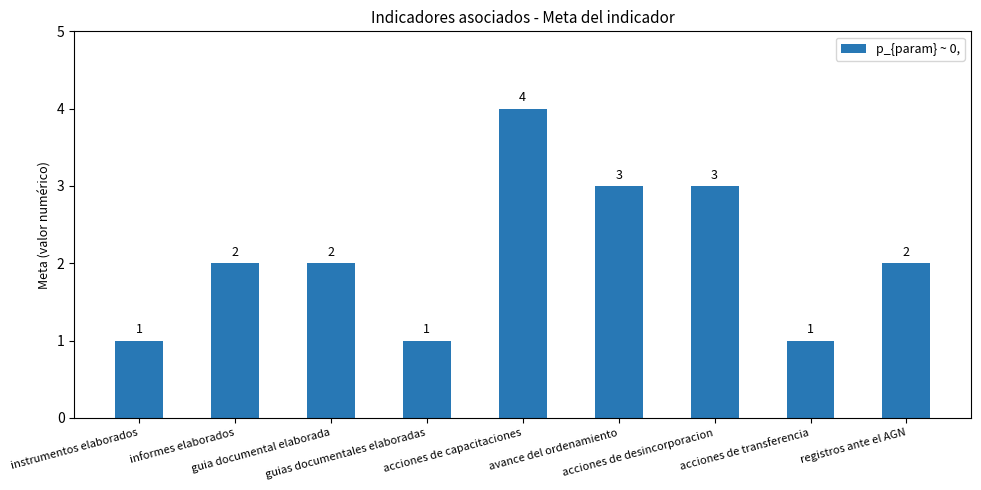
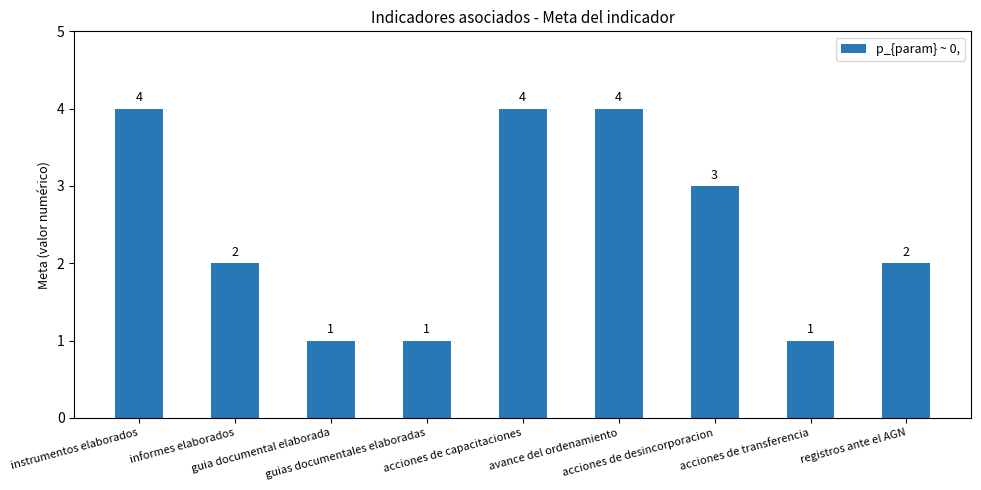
instrumentos elaborados: 1 -> 4
guia documental elaborada: 2 -> 1
avance del ordenamiento: 3 -> 4
